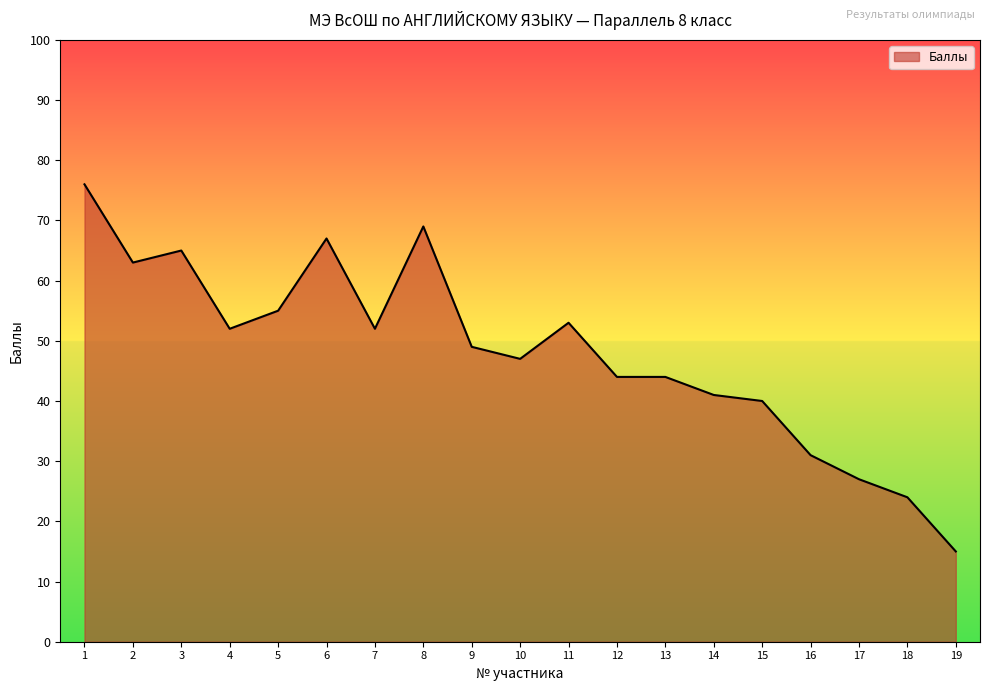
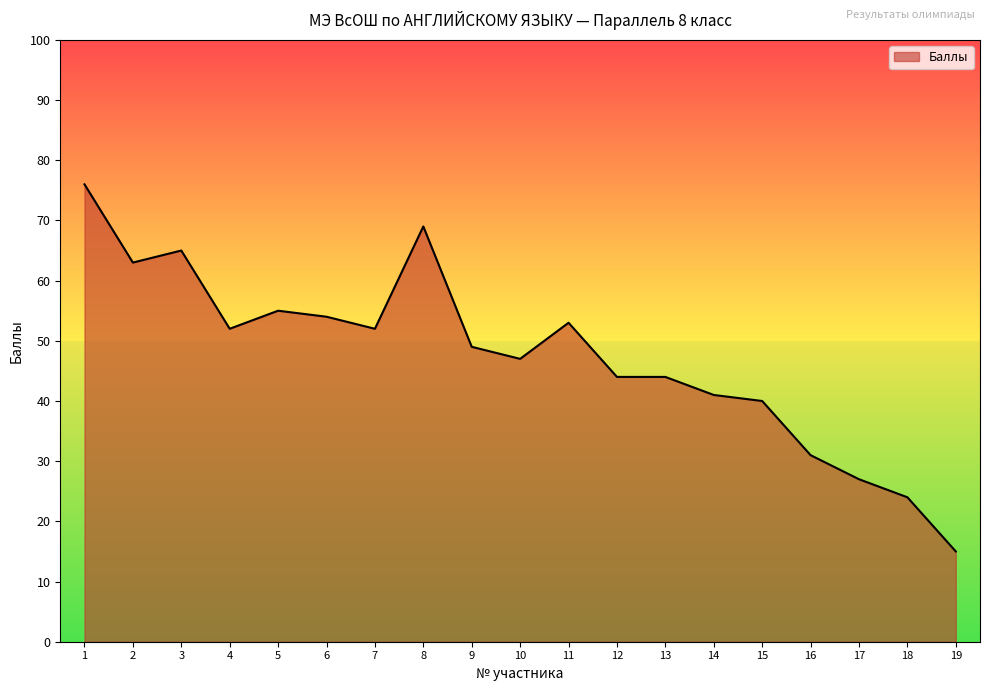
6: 67 -> 54
